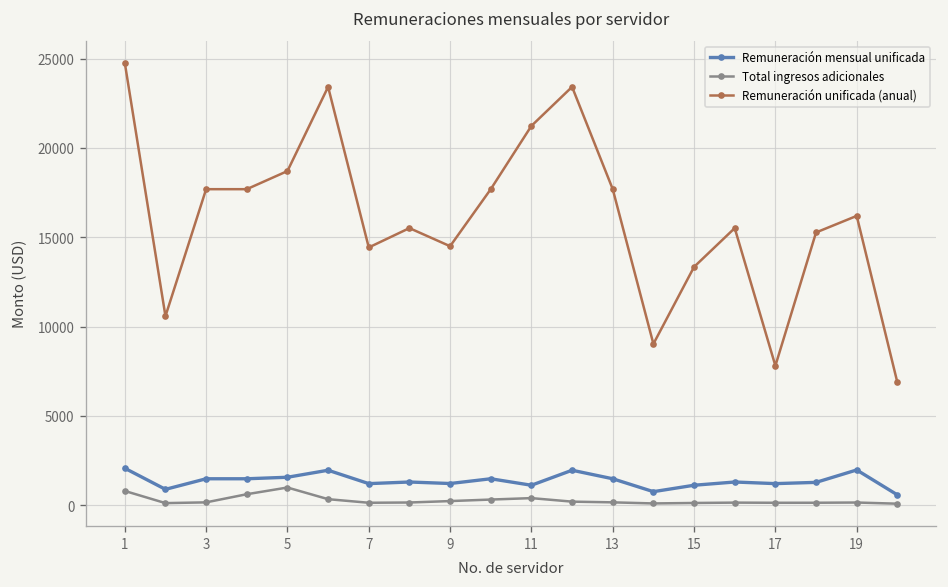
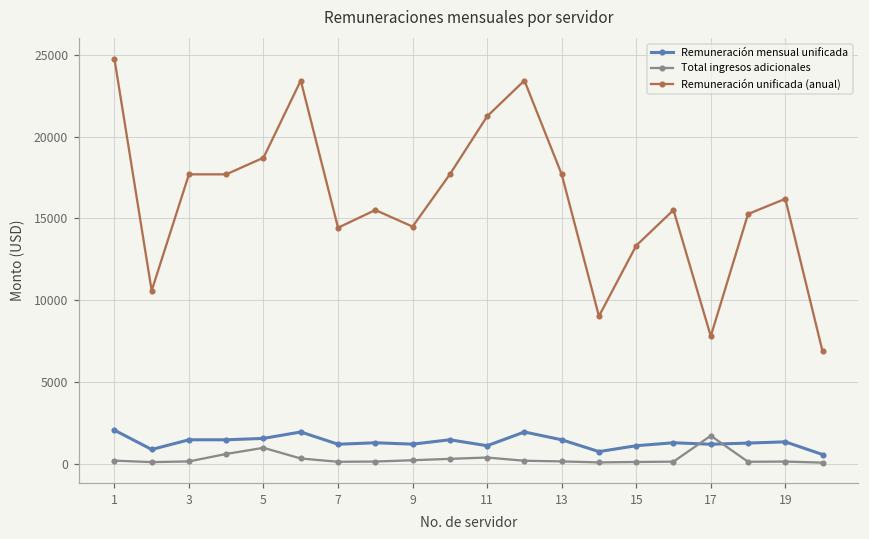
Total ingresos adicionales, 1: 800 -> 200
Total ingresos adicionales, 17: 100 -> 1700
Remuneración mensual unificada, 19: 2000 -> 1300
